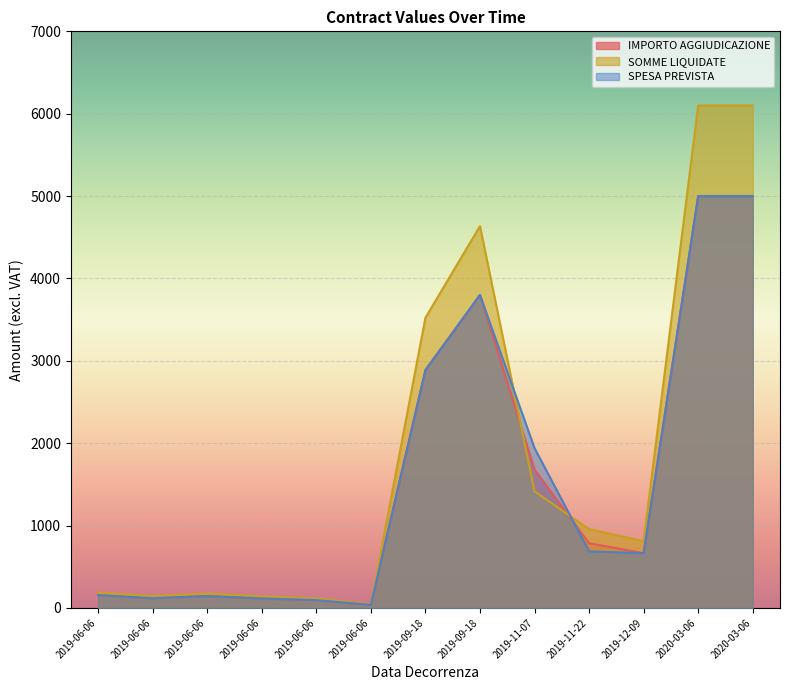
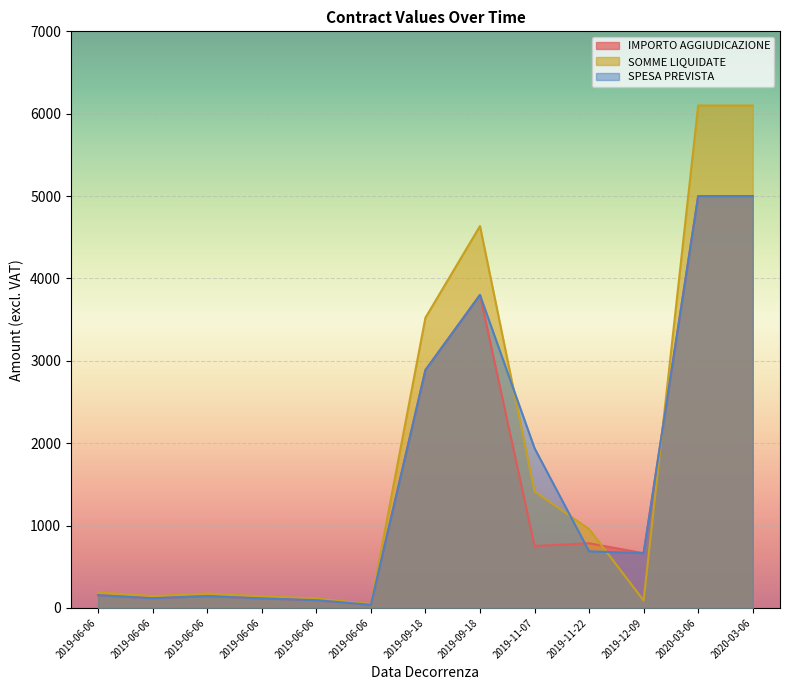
IMPORTO AGGIUDICAZIONE, 2019-11-07: 1700 -> 800
SOMME LIQUIDATE, 2019-12-09: 800 -> 100
